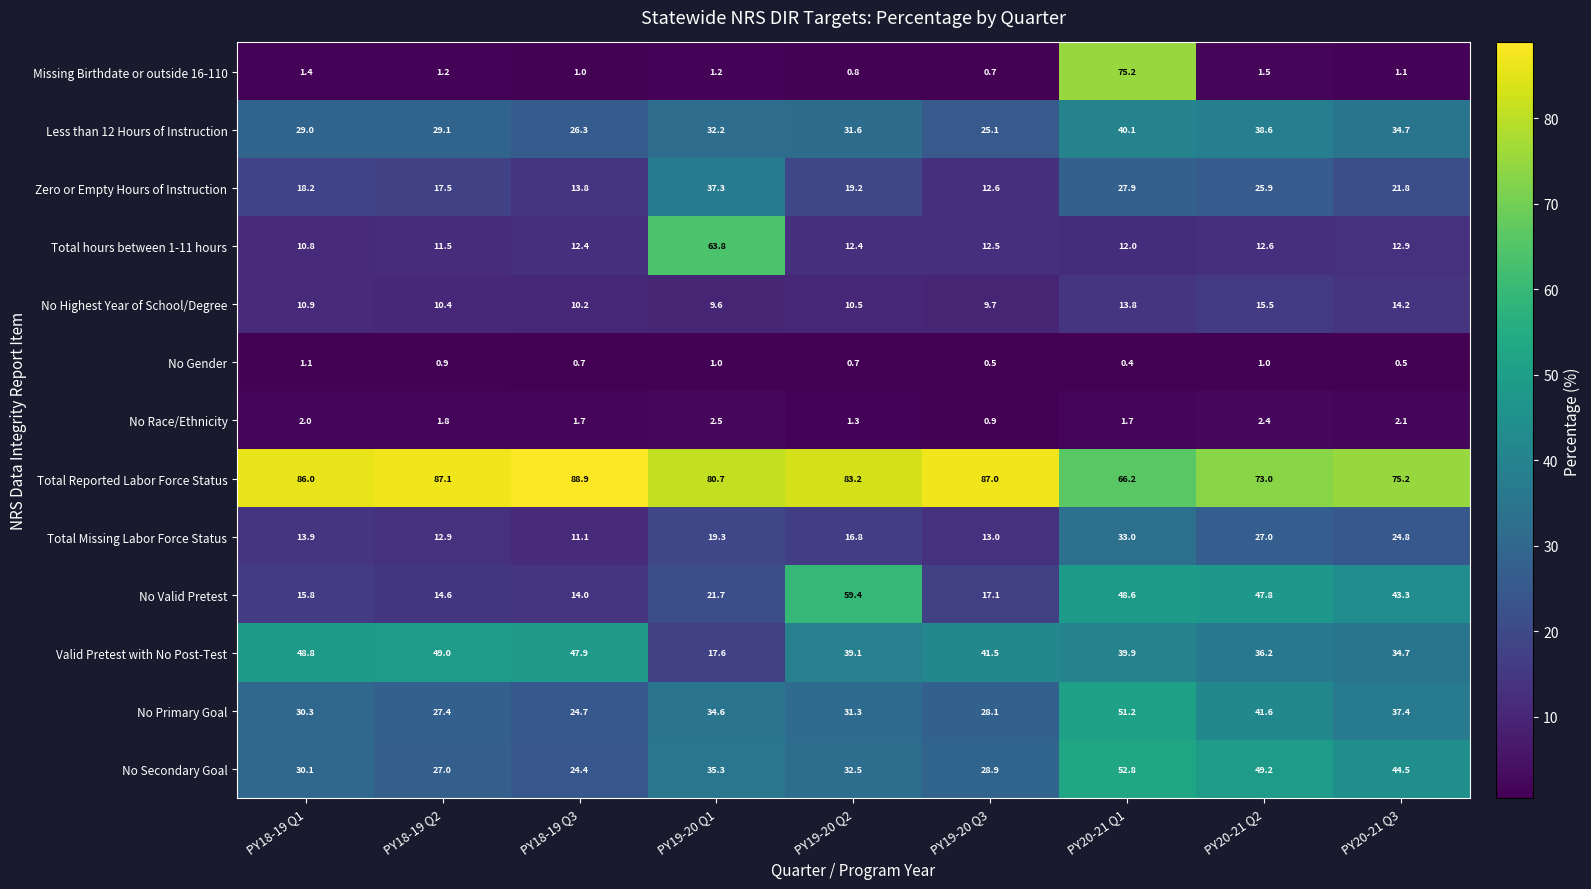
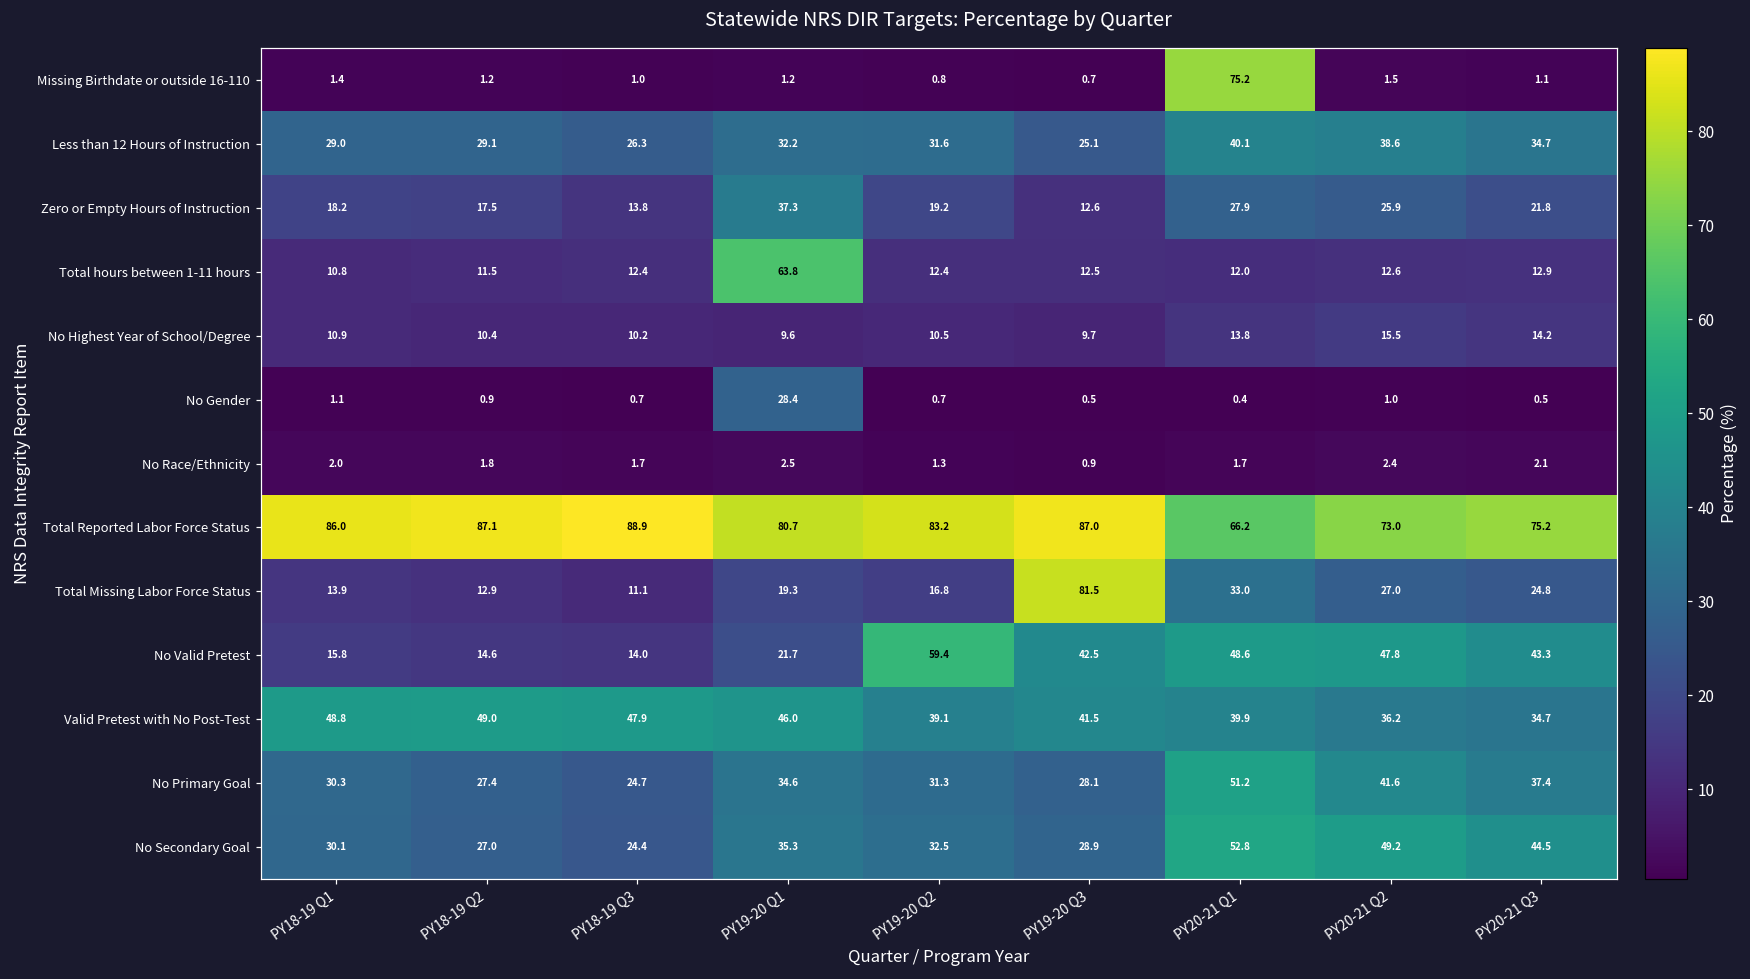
No Gender, PY19-20 Q1: 1.0 -> 28.4
Total Missing Labor Force Status, PY19-20 Q3: 13.0 -> 81.5
No Valid Pretest, PY19-20 Q3: 17.1 -> 42.5
Valid Pretest with No Post-Test, PY19-20 Q1: 17.6 -> 46.0
